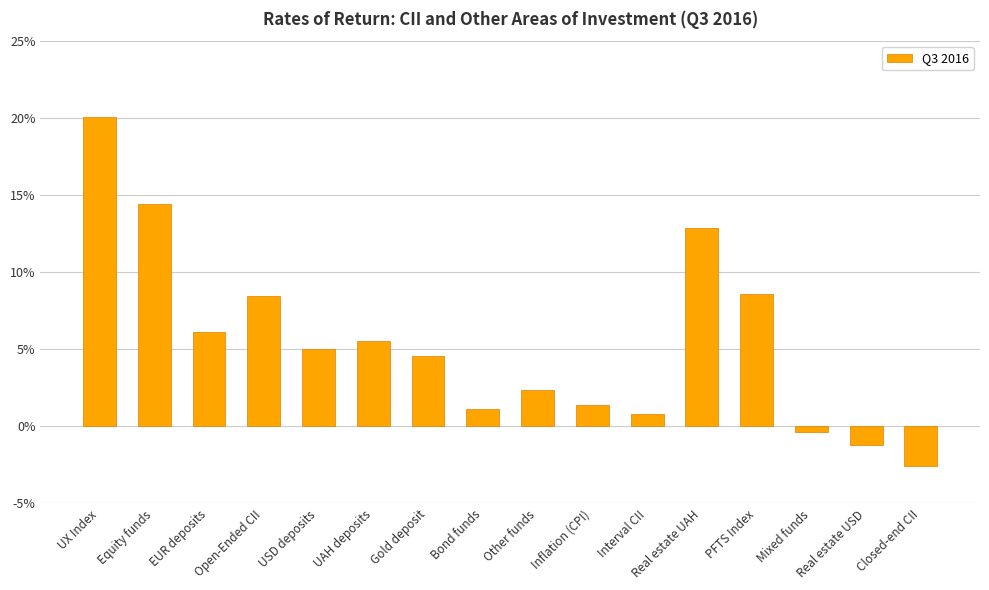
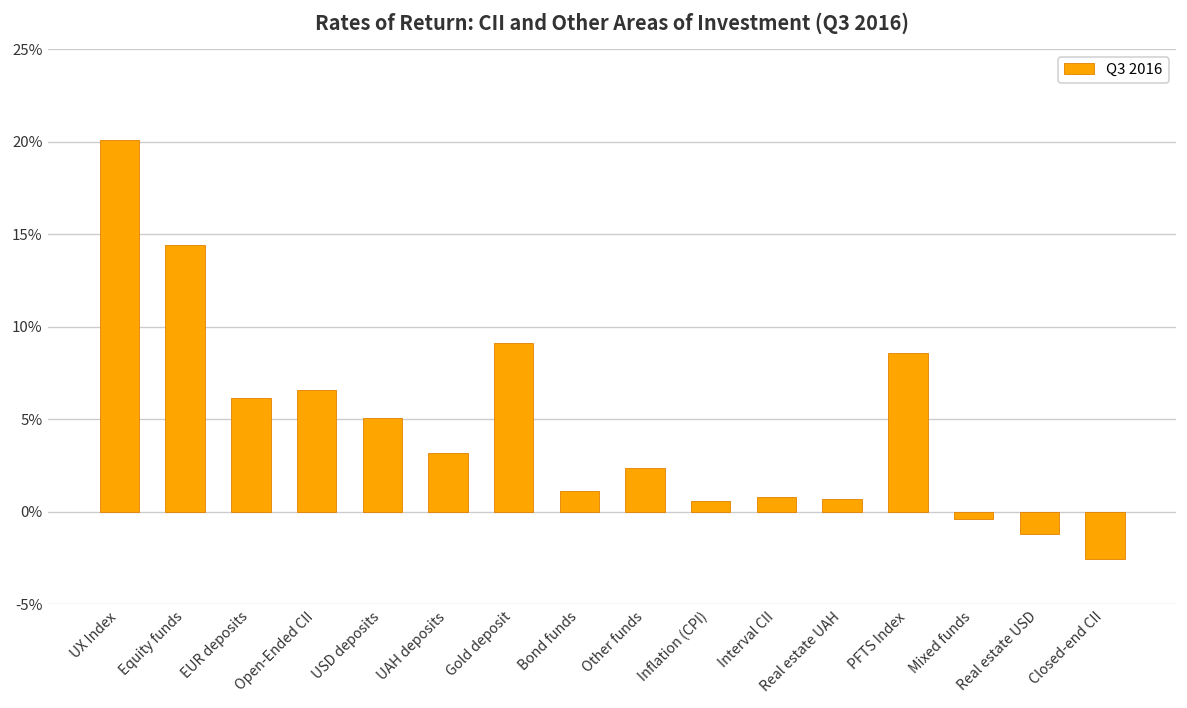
Open-Ended CII: 8.5% -> 6.6%
UAH deposits: 5.5% -> 3.2%
Gold deposit: 4.6% -> 9.1%
Inflation (CPI): 1.4% -> 0.6%
Real estate UAH: 12.9% -> 0.7%
